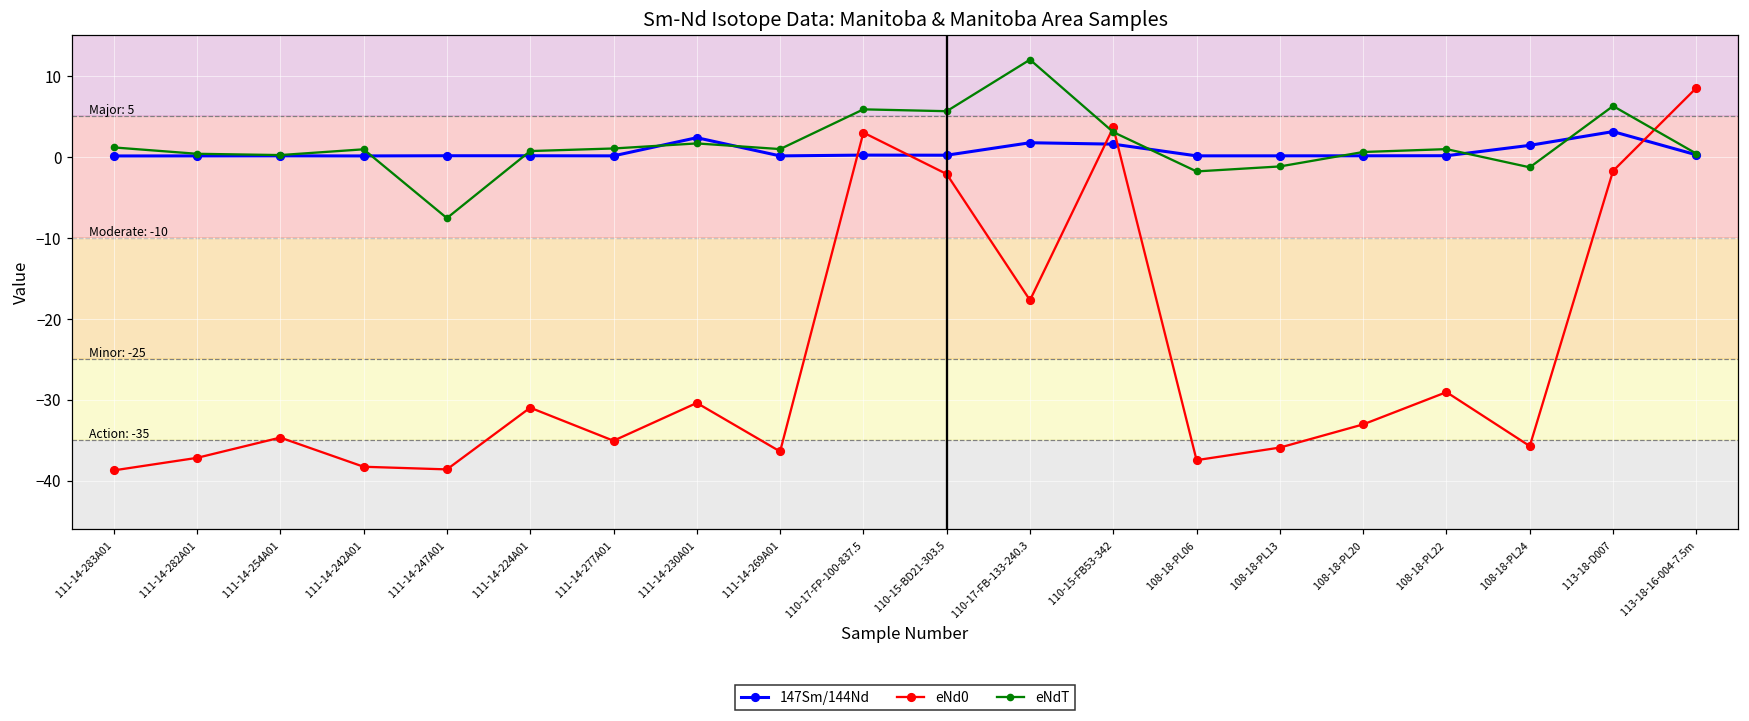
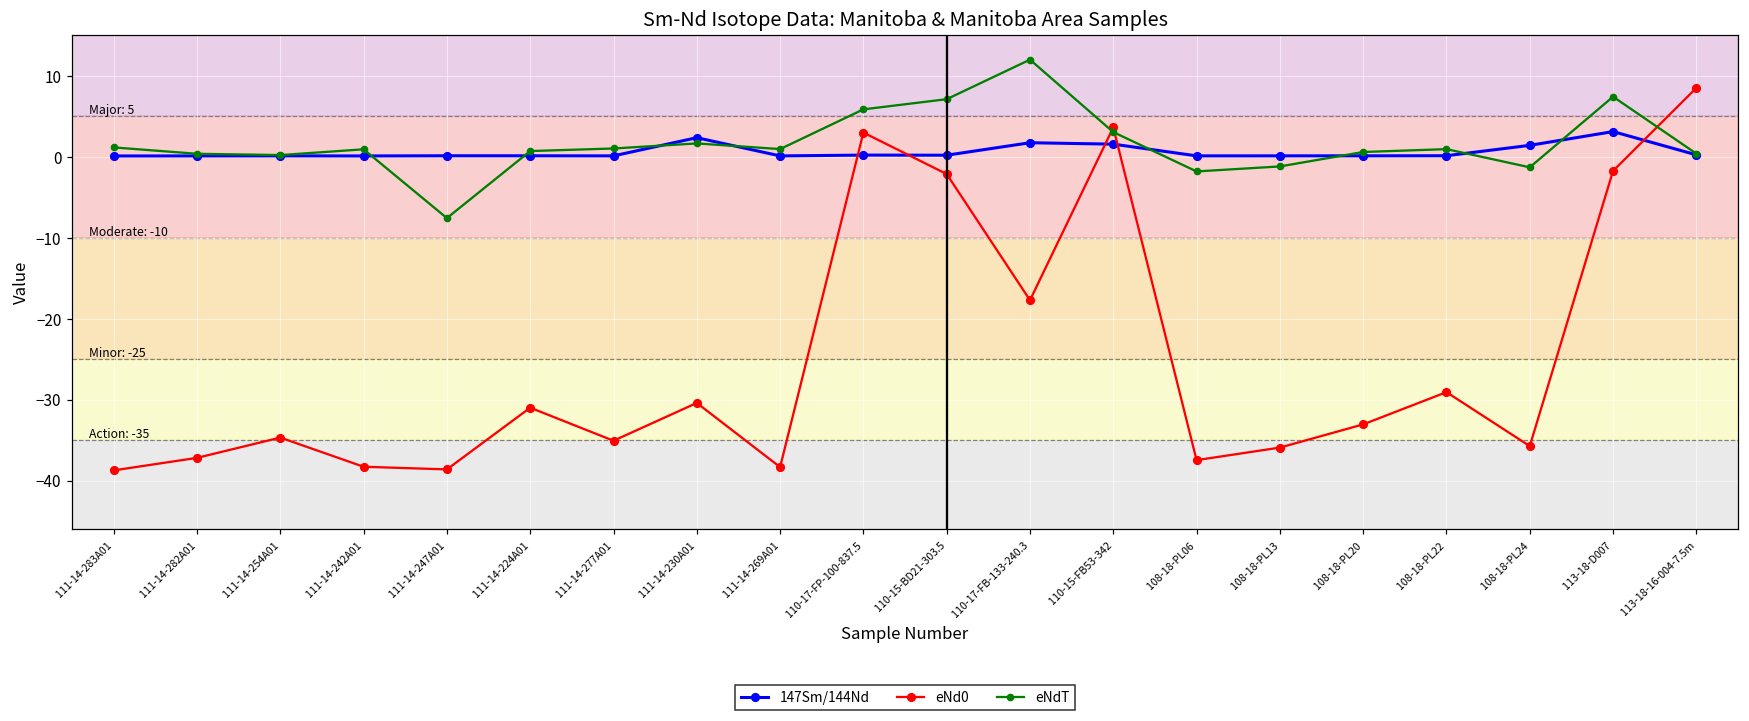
eNd0, 111-14-269A01: -36 -> -38
eNdT, 110-15-BD21-303.5: 6 -> 7
eNdT, 113-18-D007: 6 -> 7
